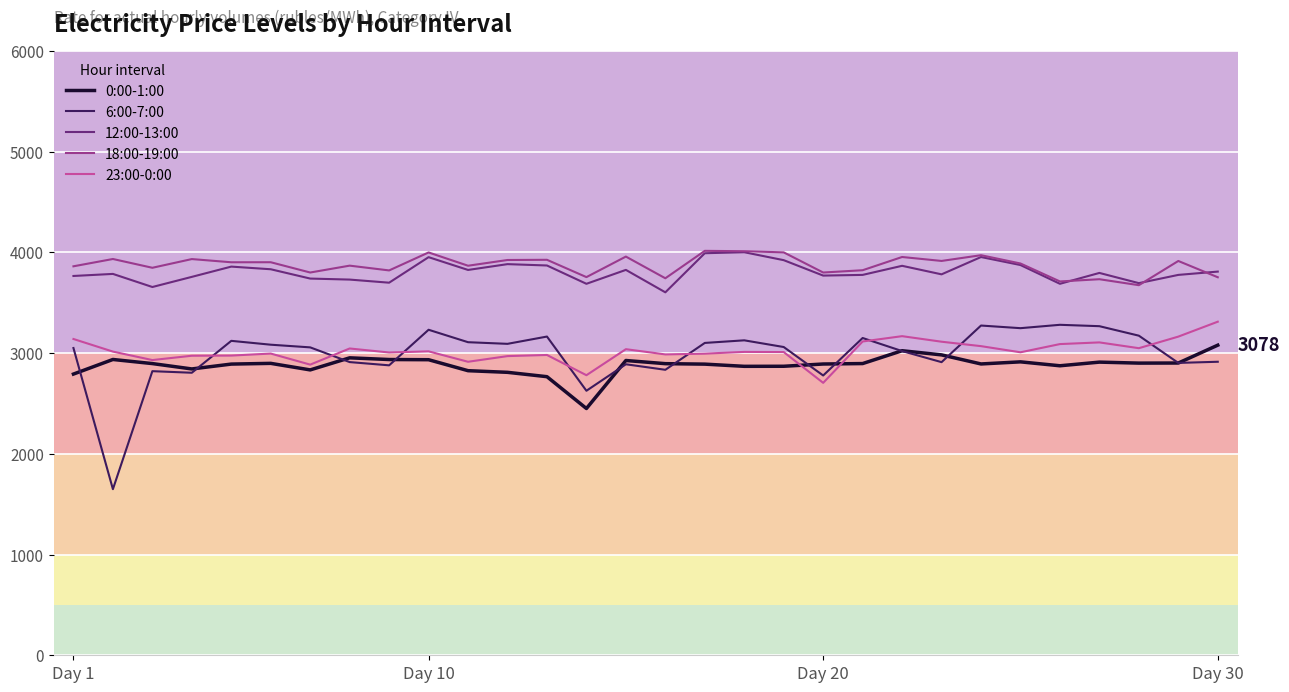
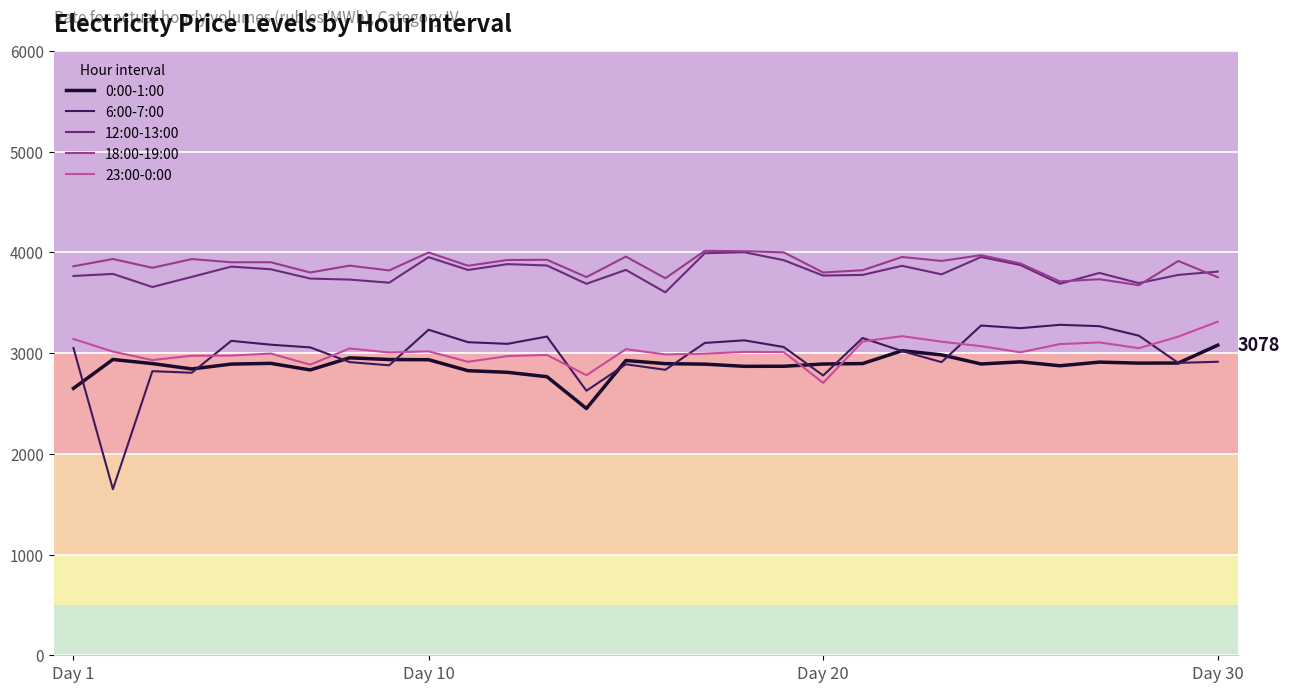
0:00-1:00, Day 1: 2790 -> 2650
